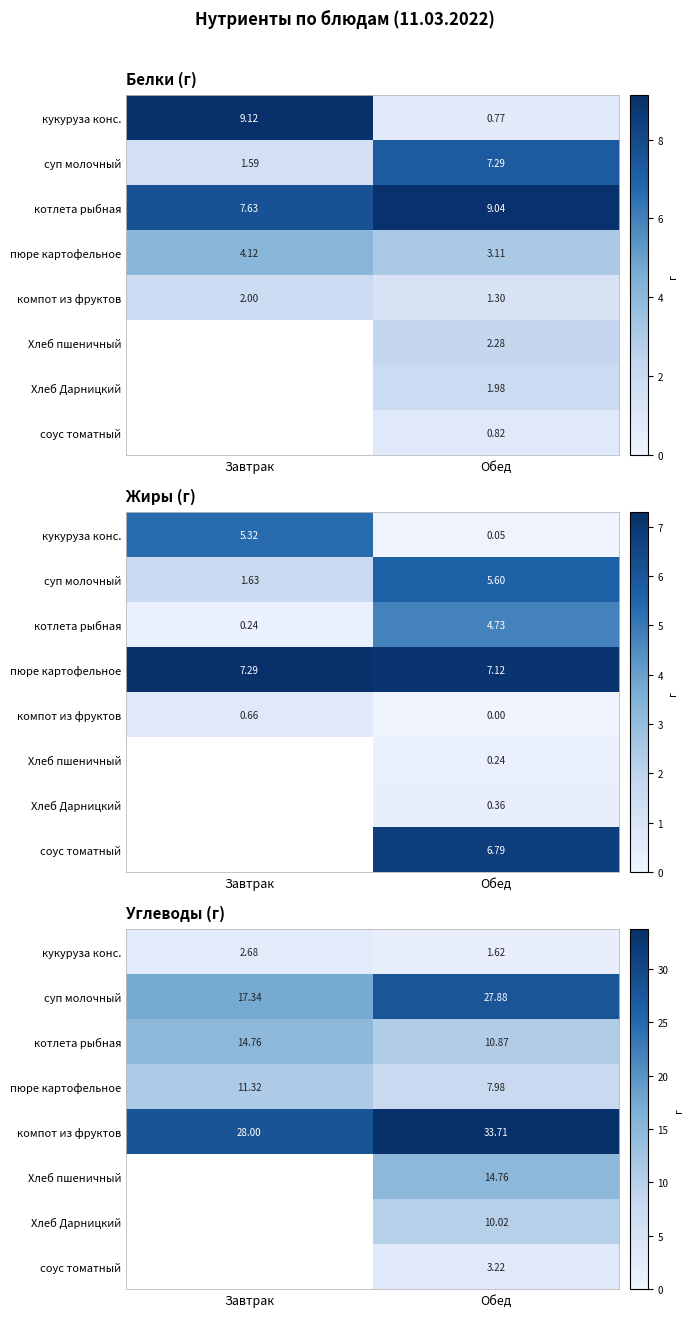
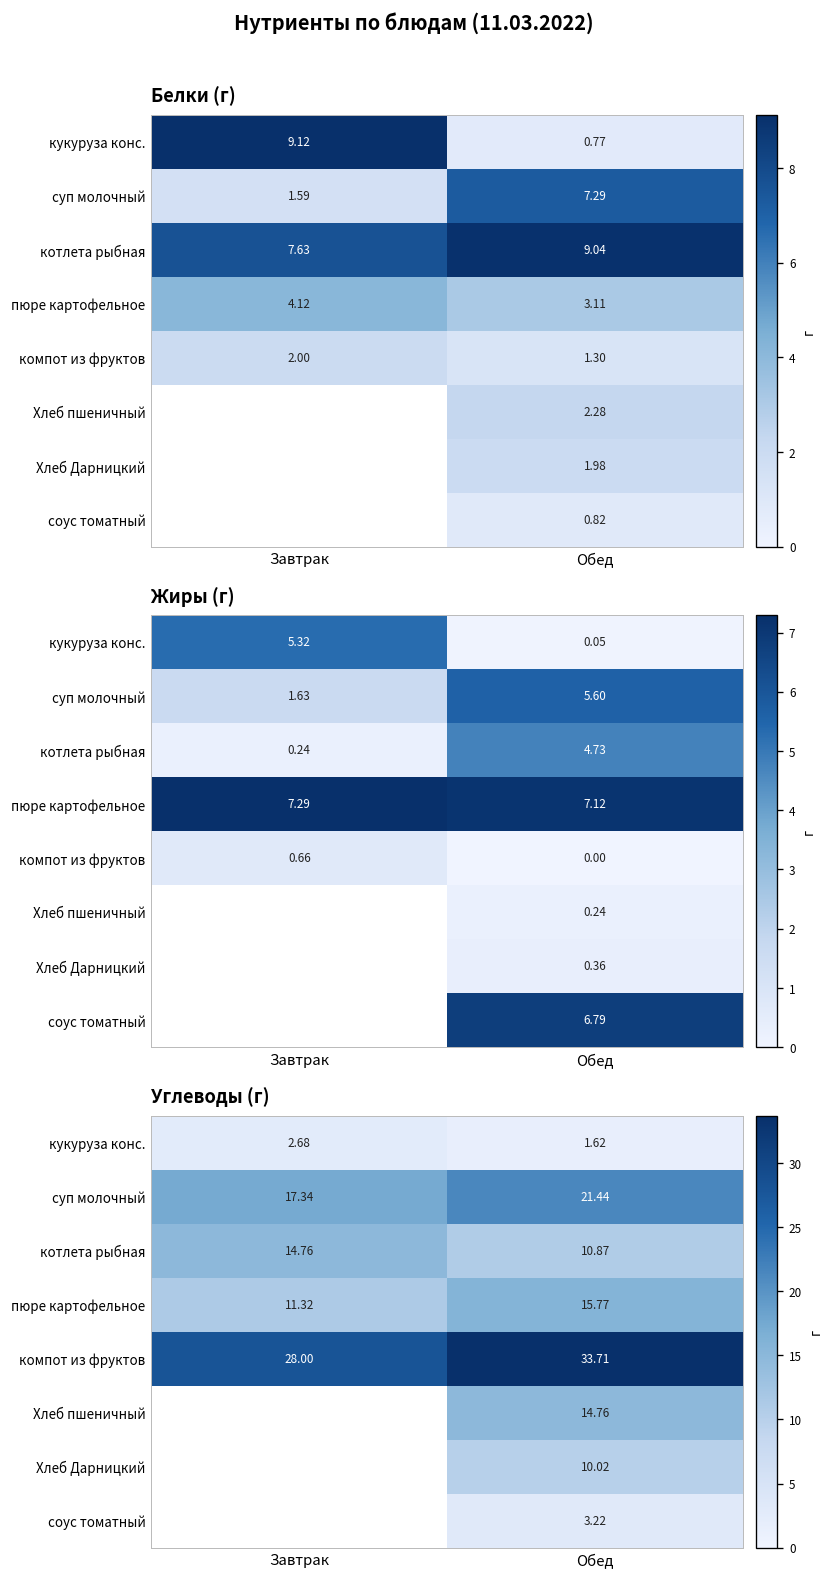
Углеводы (г), суп молочный, Обед: 27.88 -> 21.44
Углеводы (г), пюре картофельное, Обед: 7.98 -> 15.77
